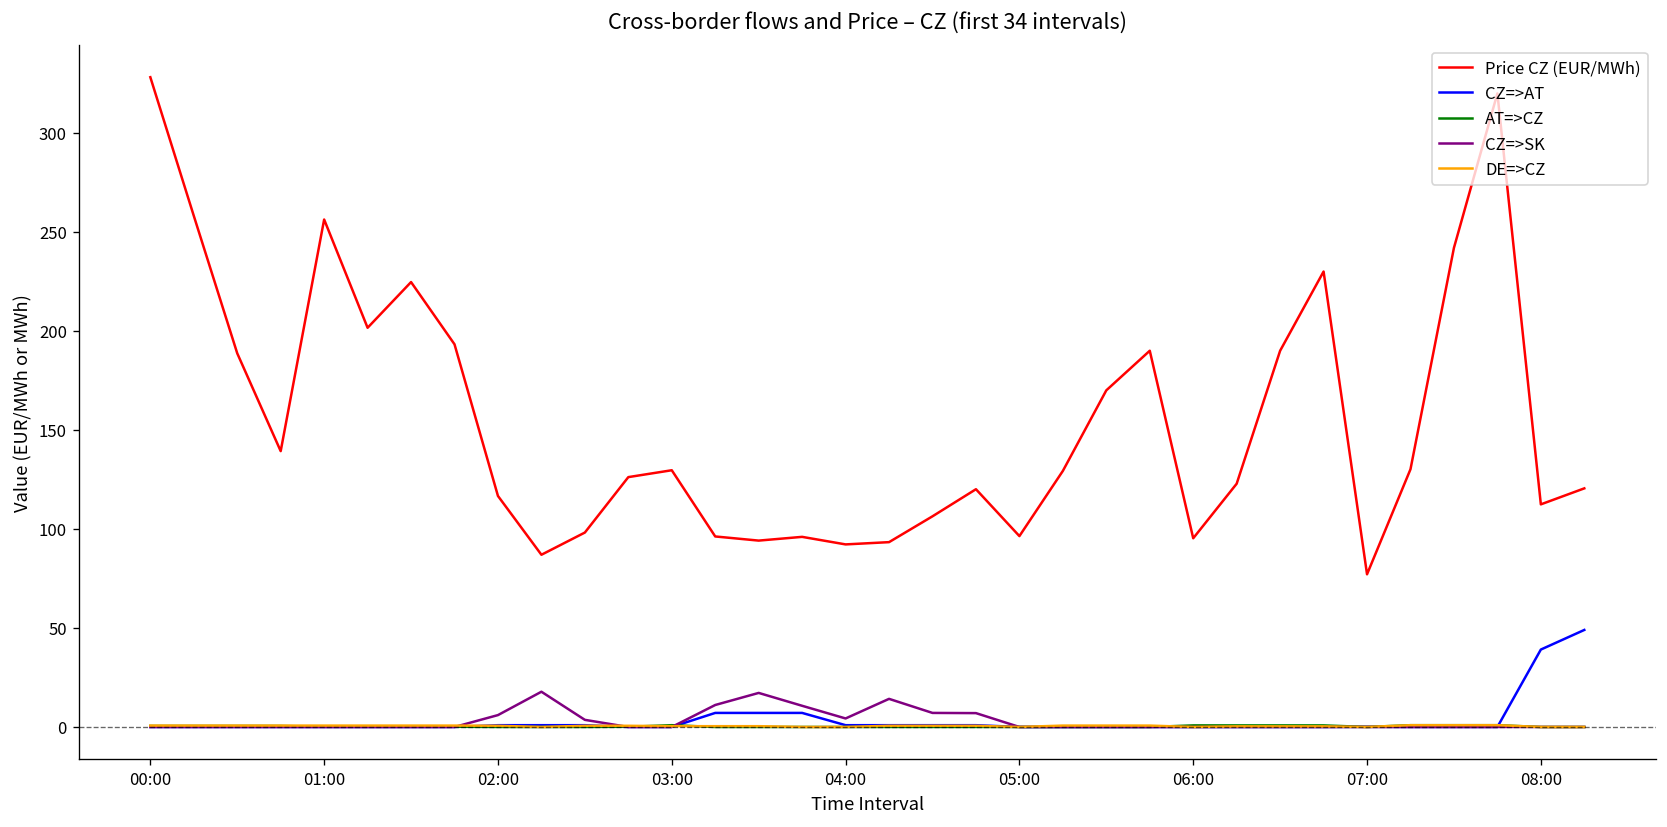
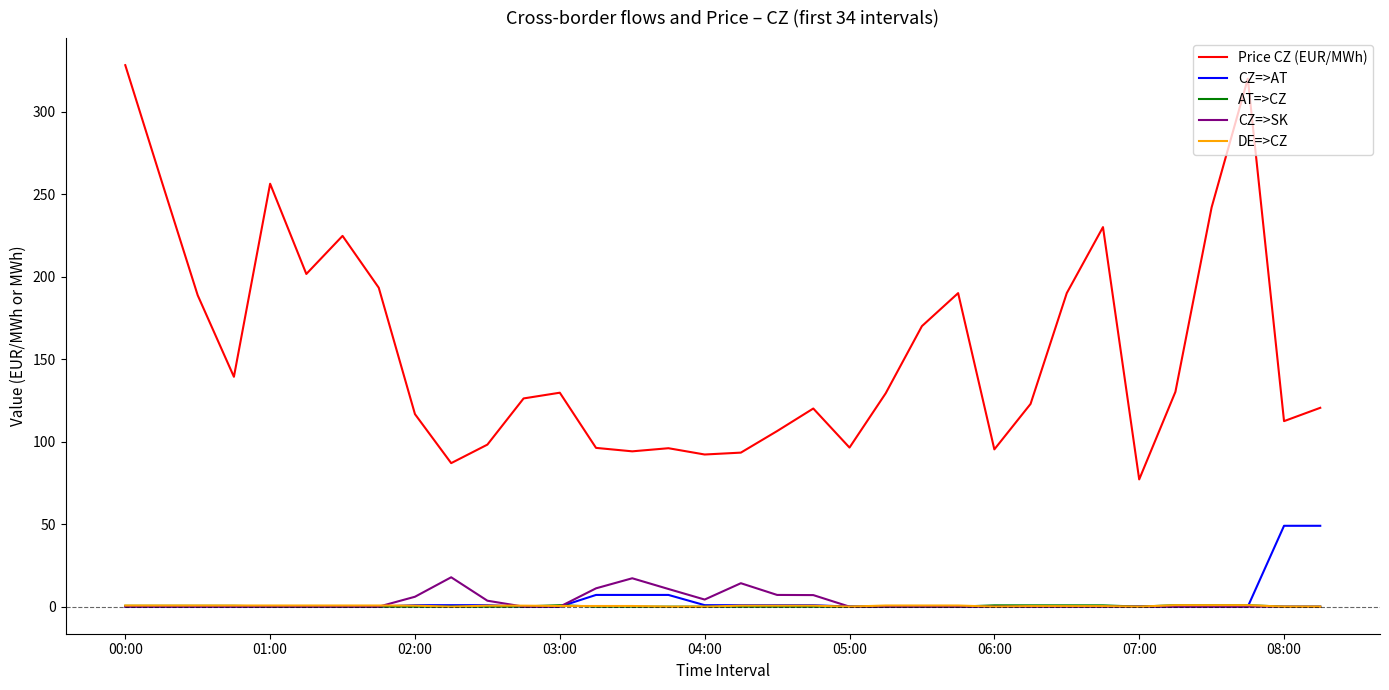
CZ=>AT, 08:00: 39 -> 49
